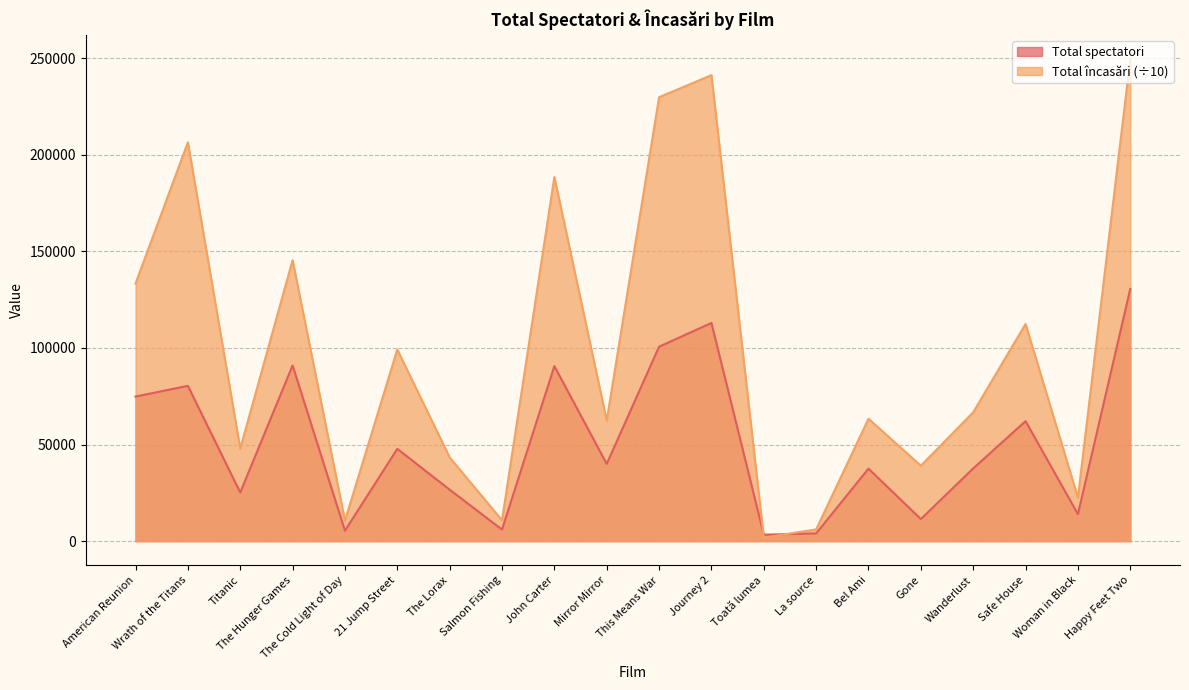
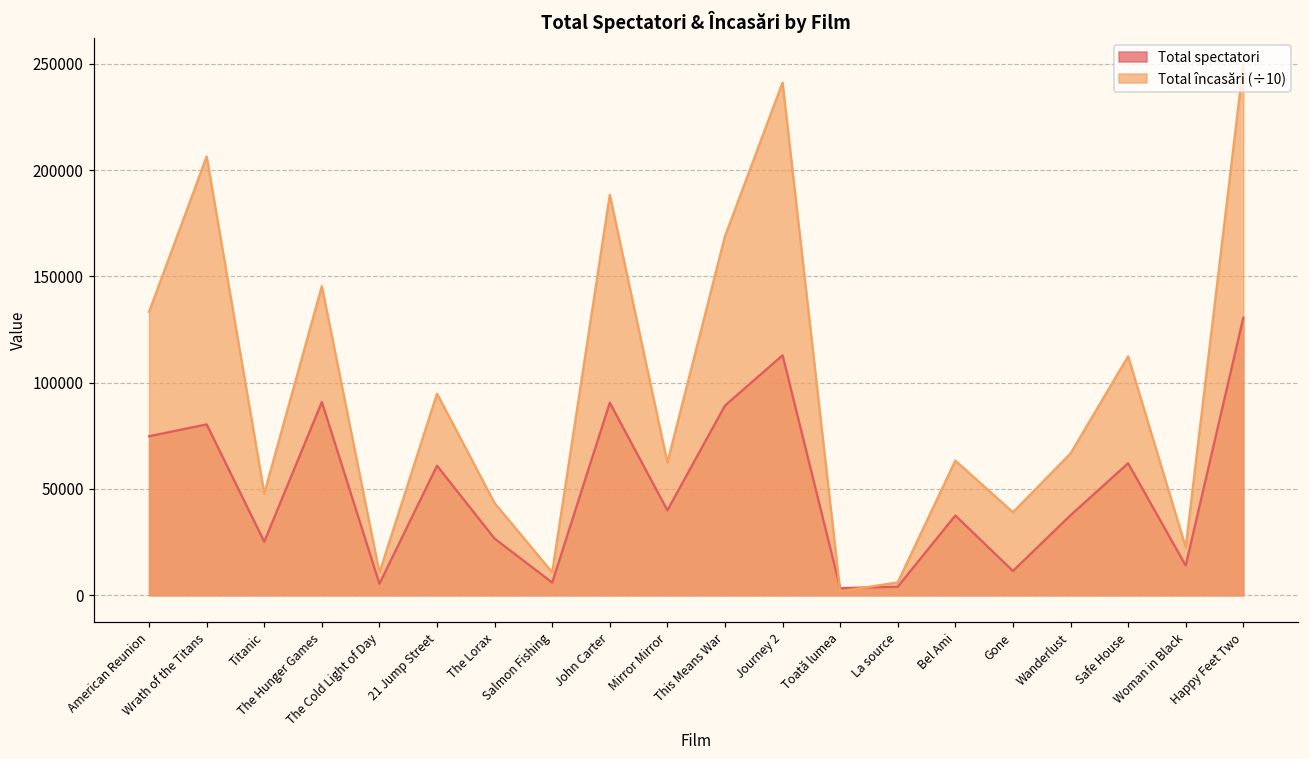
Total spectatori, 21 Jump Street: 48000 -> 61000
Total încasări (÷10), 21 Jump Street: 99000 -> 95000
Total spectatori, This Means War: 101000 -> 89000
Total încasări (÷10), This Means War: 230000 -> 169000
